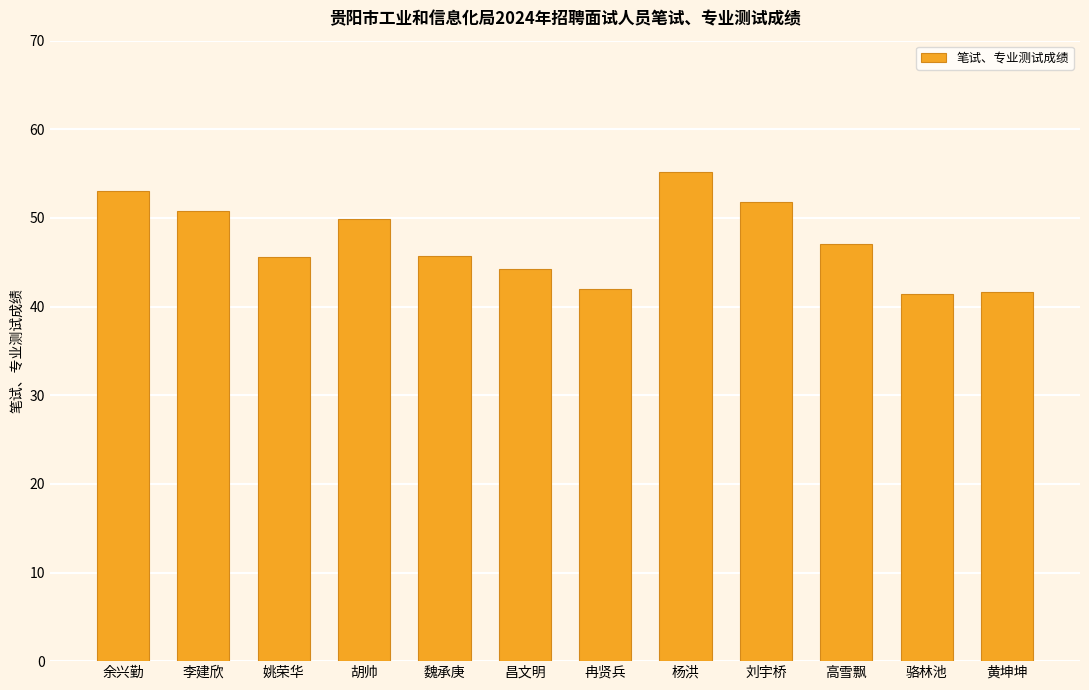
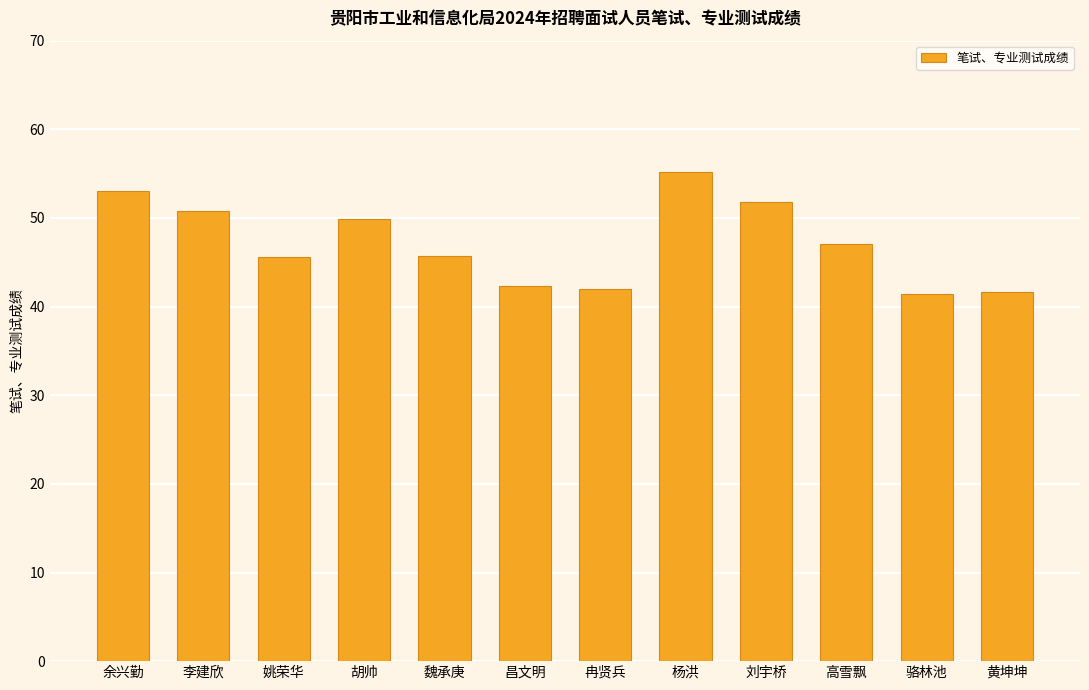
昌文明: 44 -> 42
